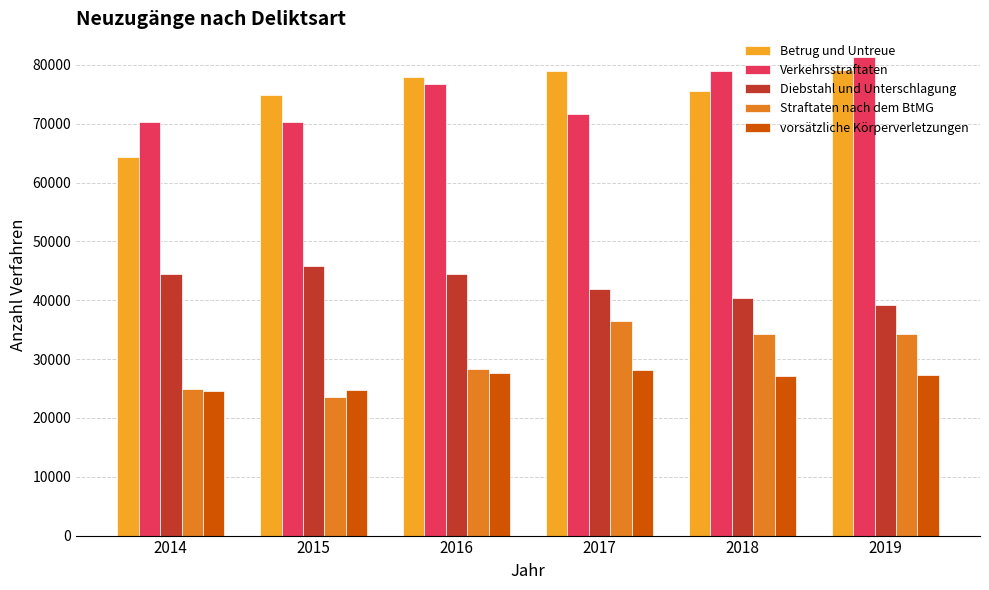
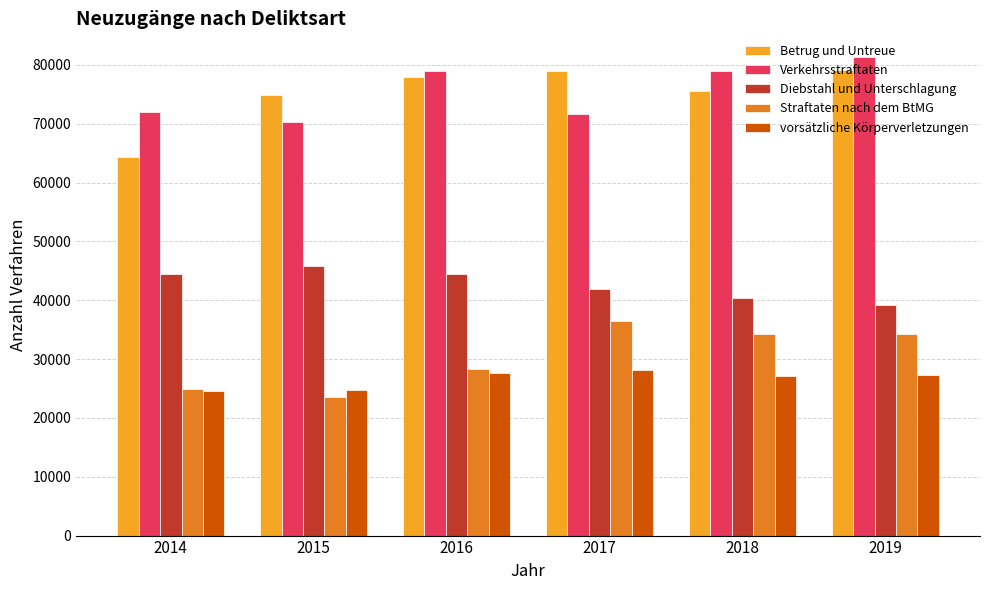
Verkehrsstraftaten, 2014: 70000 -> 72000
Verkehrsstraftaten, 2016: 77000 -> 79000
